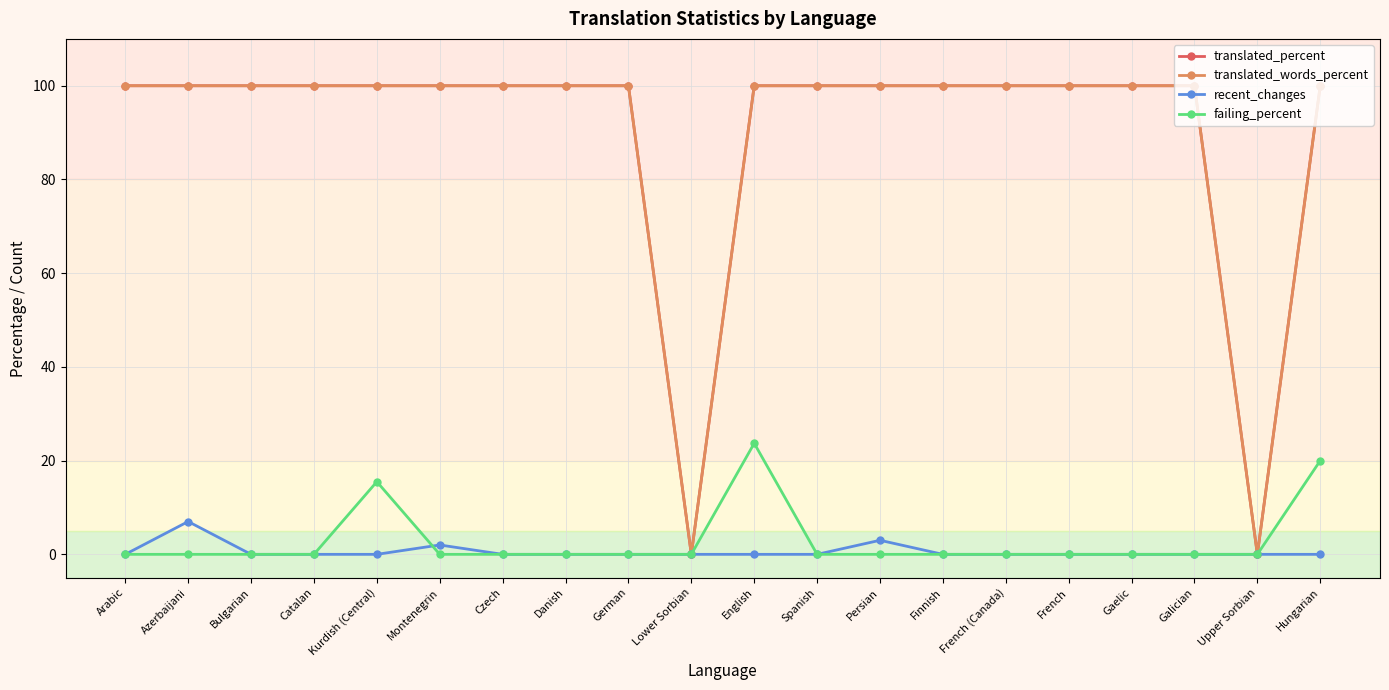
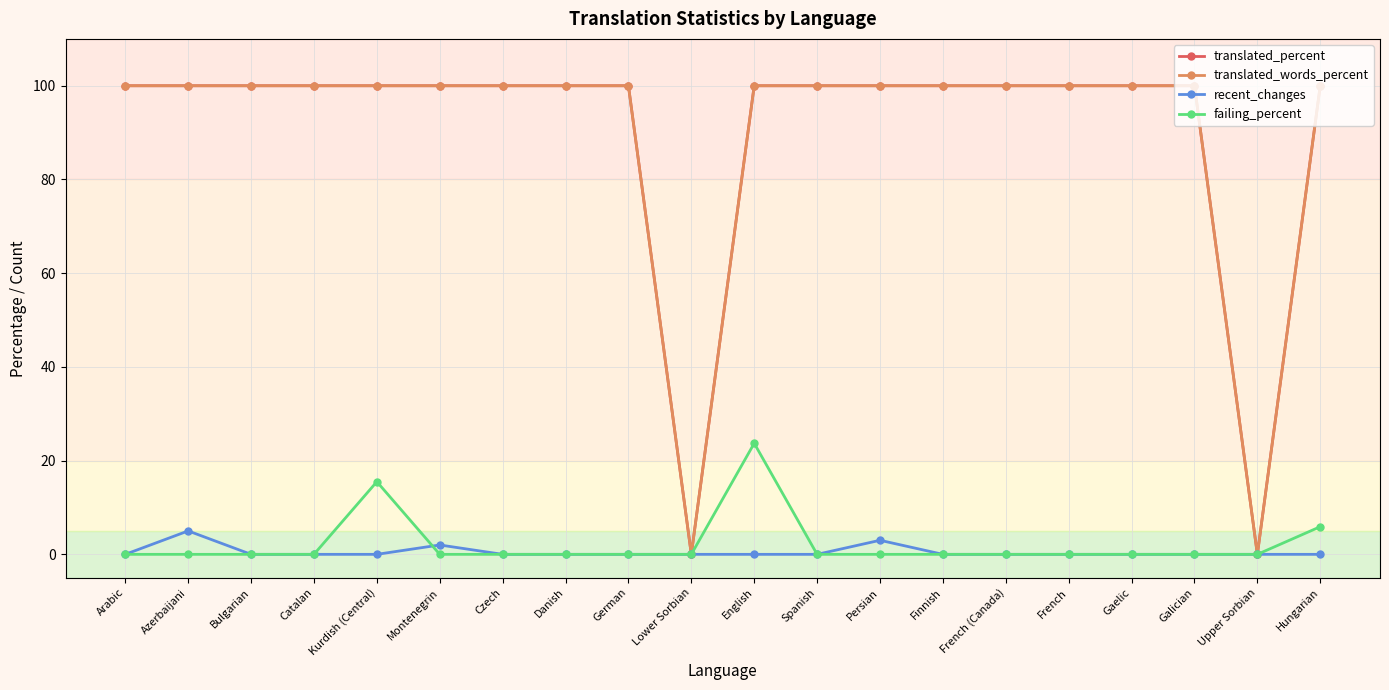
recent_changes, Azerbaijani: 7 -> 5
failing_percent, Hungarian: 20 -> 6
